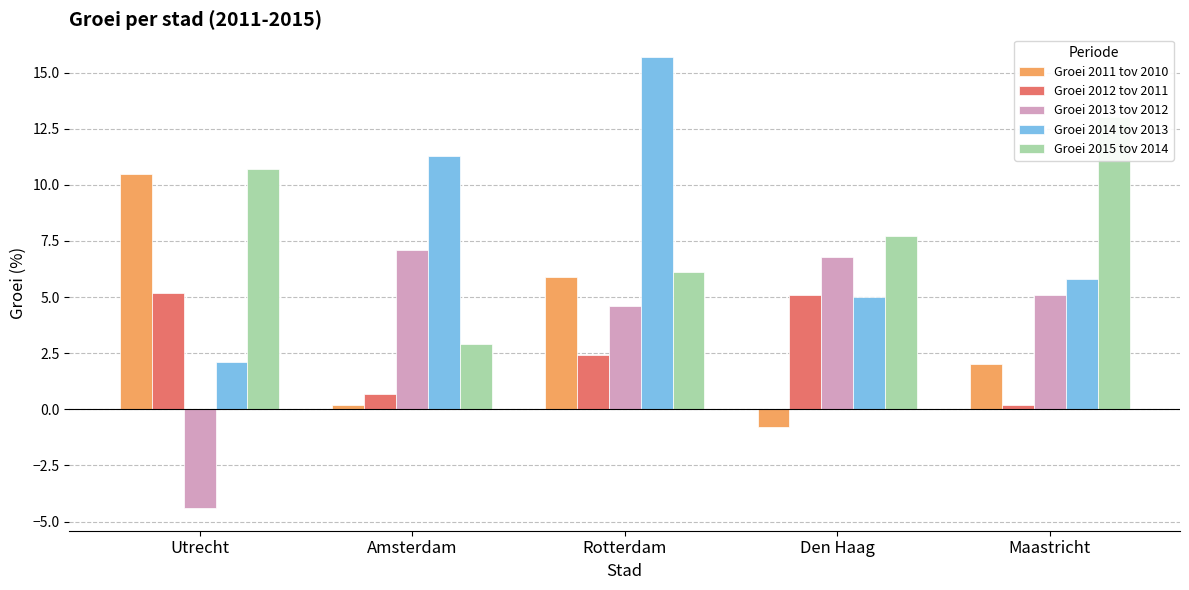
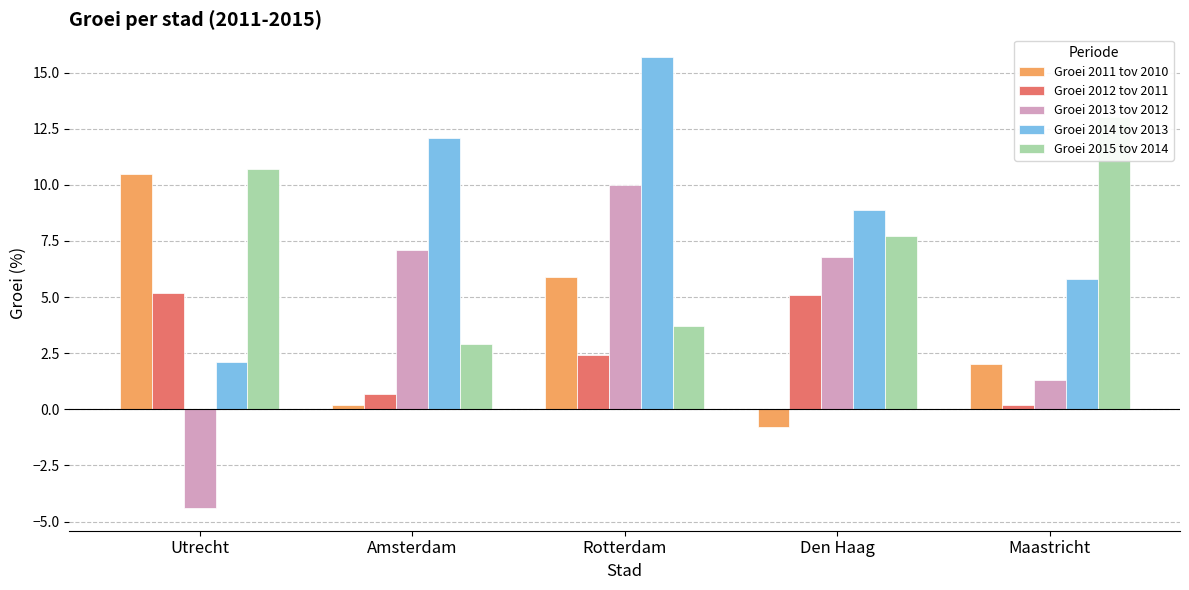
Groei 2014 tov 2013, Amsterdam: 11.3 -> 12.1
Groei 2013 tov 2012, Rotterdam: 4.6 -> 10.0
Groei 2015 tov 2014, Rotterdam: 6.1 -> 3.7
Groei 2014 tov 2013, Den Haag: 5.0 -> 8.9
Groei 2013 tov 2012, Maastricht: 5.1 -> 1.3
